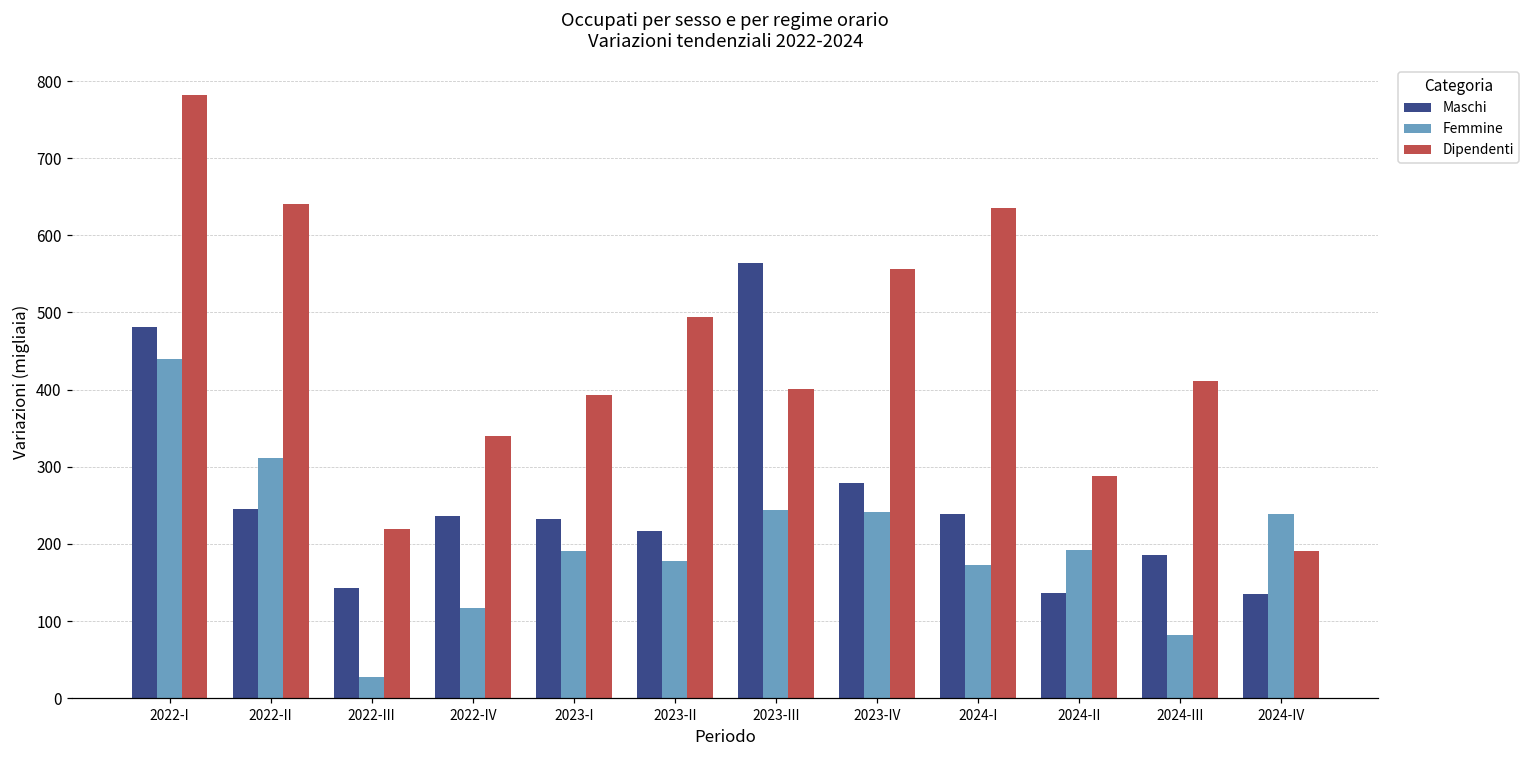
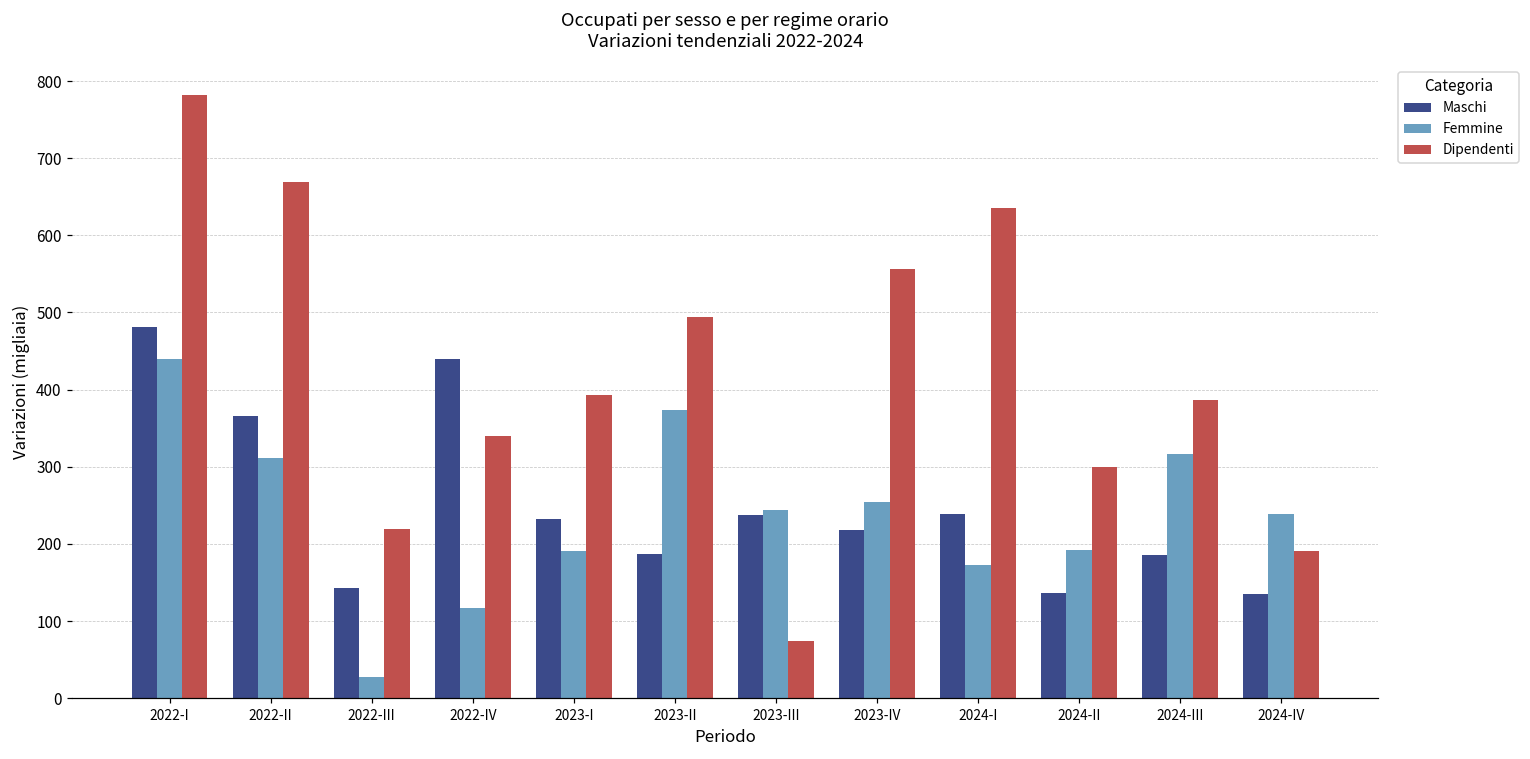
Maschi, 2022-II: 240 -> 370
Dipendenti, 2022-II: 640 -> 670
Maschi, 2022-IV: 240 -> 440
Maschi, 2023-II: 220 -> 190
Femmine, 2023-II: 180 -> 370
Maschi, 2023-III: 560 -> 240
Dipendenti, 2023-III: 400 -> 70
Maschi, 2023-IV: 280 -> 220
Femmine, 2023-IV: 240 -> 250
Dipendenti, 2024-II: 290 -> 300
Femmine, 2024-III: 80 -> 320
Dipendenti, 2024-III: 410 -> 390
